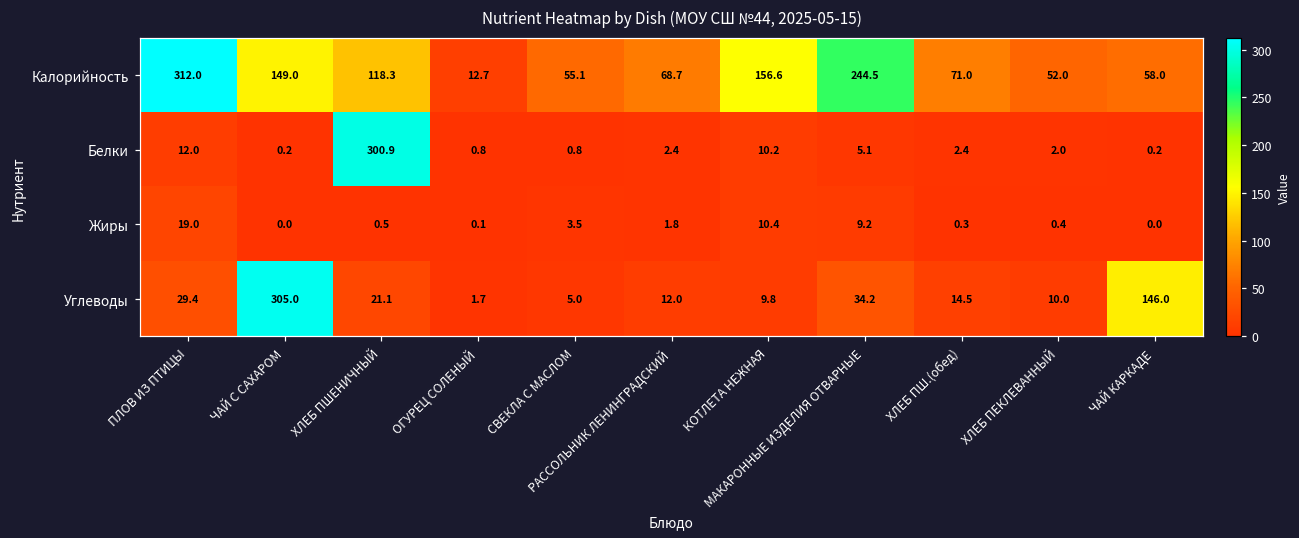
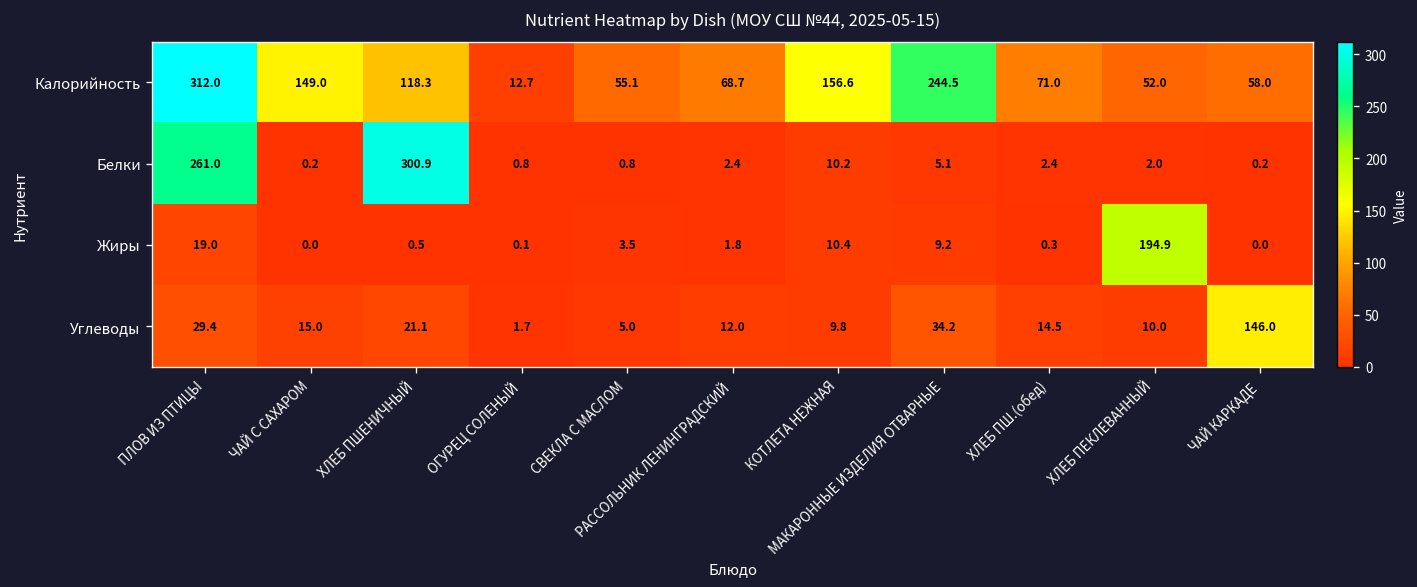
Белки, ПЛОВ ИЗ ПТИЦЫ: 12.0 -> 261.0
Жиры, ХЛЕБ ПЕКЛЕВАННЫЙ: 0.4 -> 194.9
Углеводы, ЧАЙ С САХАРОМ: 305.0 -> 15.0
